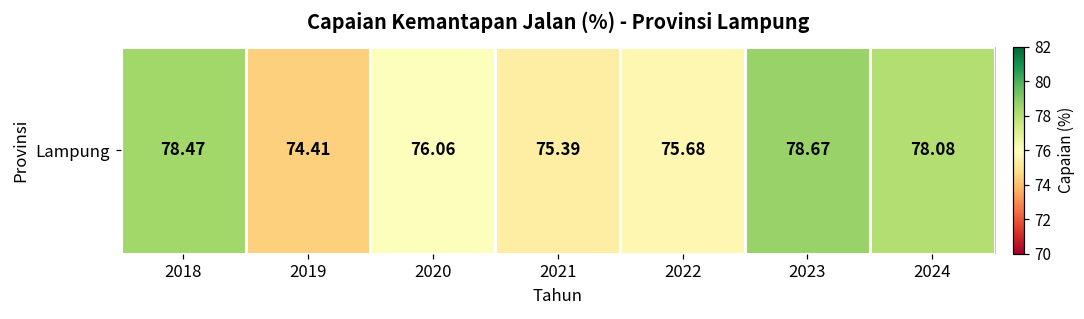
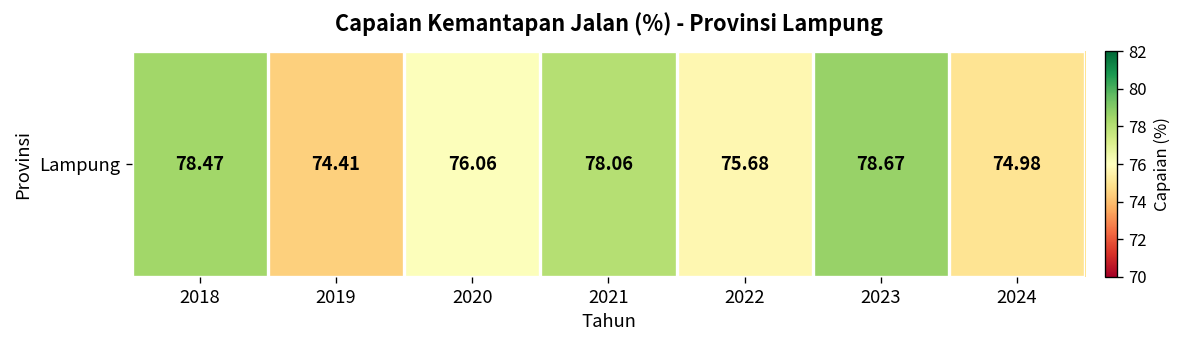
Lampung, 2021: 75.39 -> 78.06
Lampung, 2024: 78.08 -> 74.98
